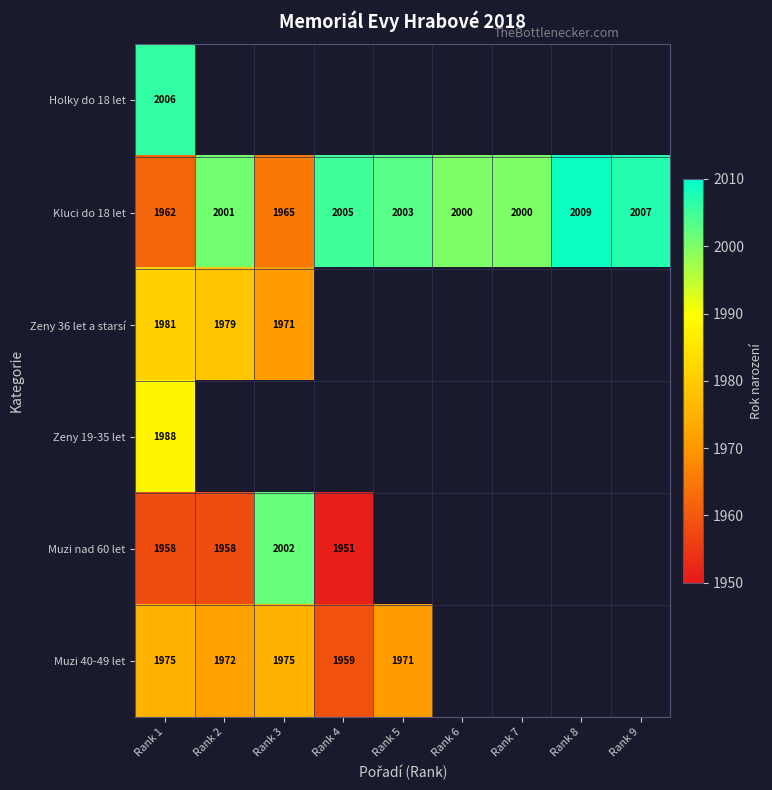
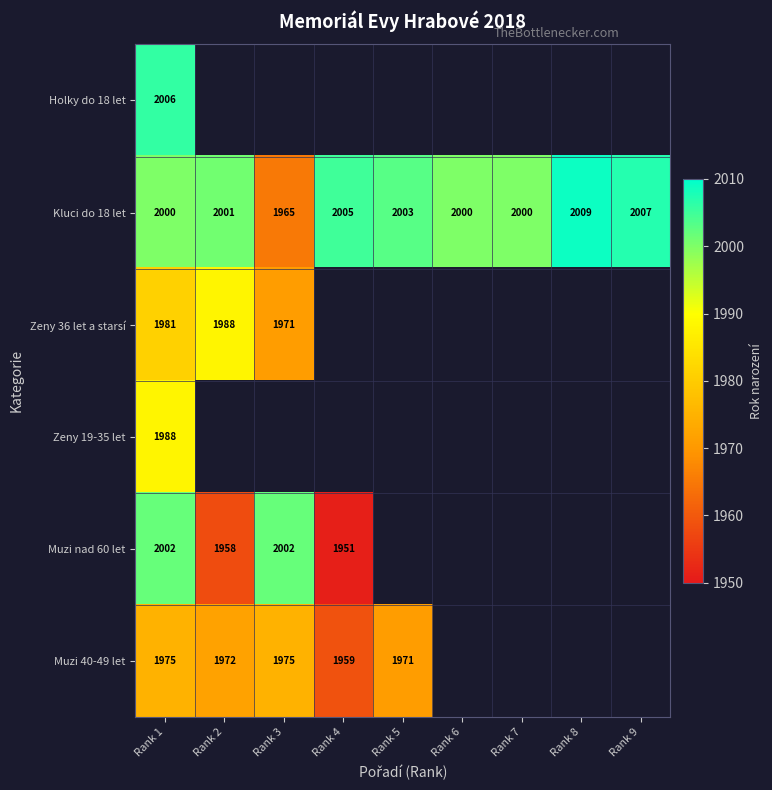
Kluci do 18 let, Rank 1: 1962 -> 2000
Zeny 36 let a starsí, Rank 2: 1979 -> 1988
Muzi nad 60 let, Rank 1: 1958 -> 2002
